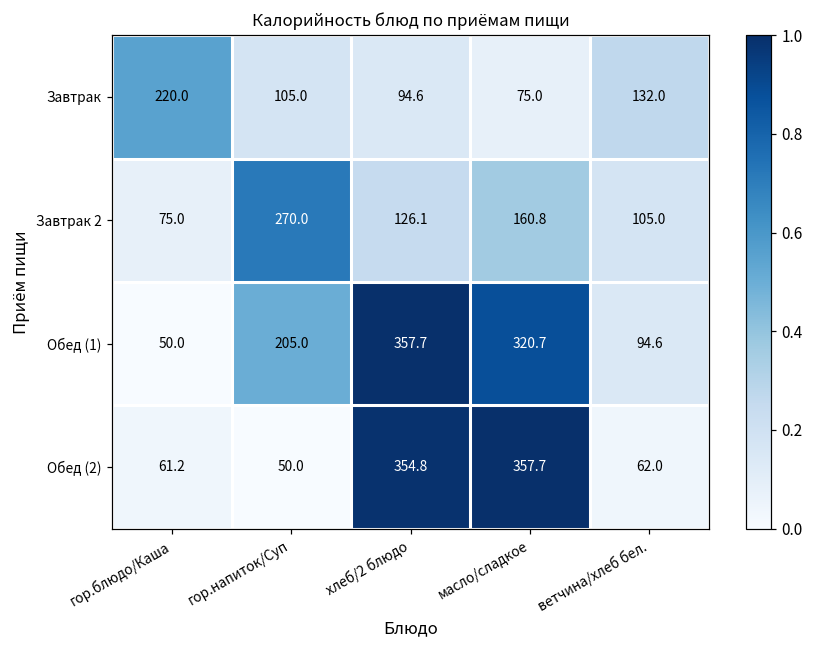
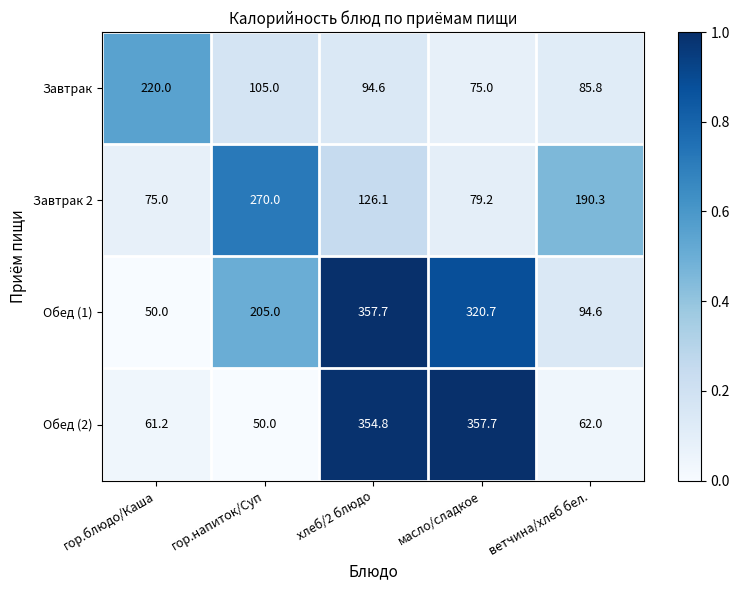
Завтрак, ветчина/хлеб бел.: 132.0 -> 85.8
Завтрак 2, масло/сладкое: 160.8 -> 79.2
Завтрак 2, ветчина/хлеб бел.: 105.0 -> 190.3
